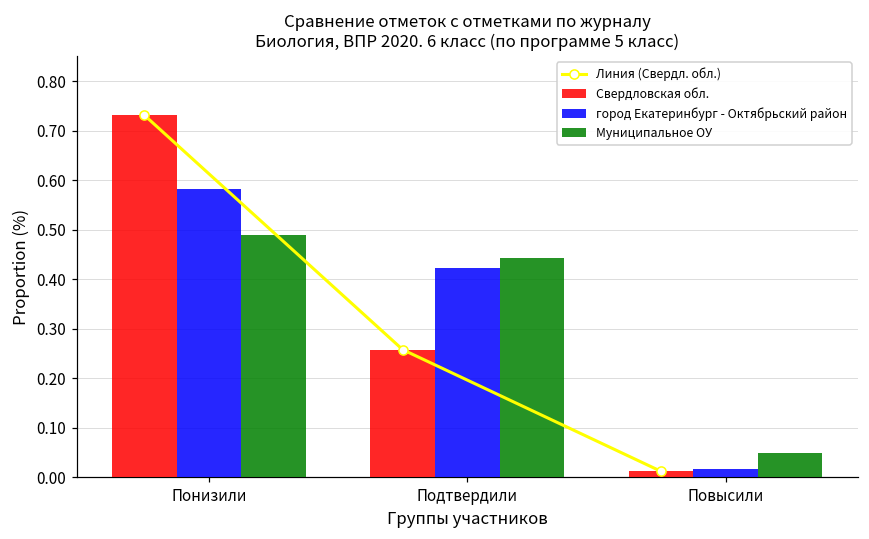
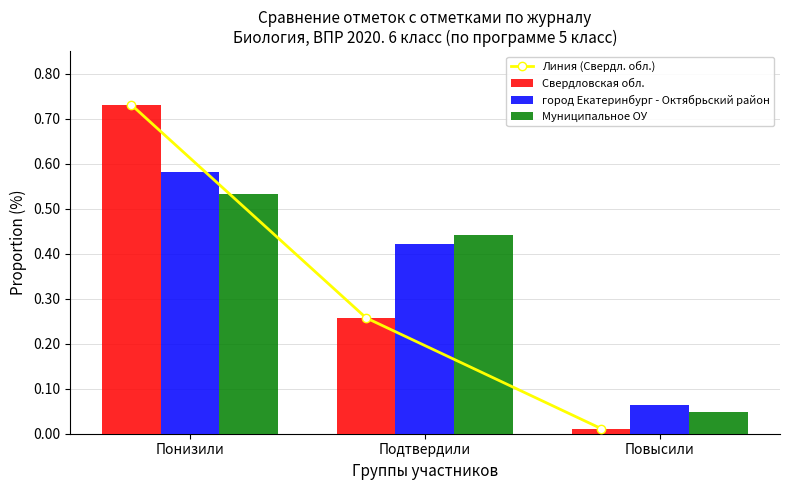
Муниципальное ОУ, Понизили: 0.49 -> 0.53
город Екатеринбург - Октябрьский район, Повысили: 0.02 -> 0.06
